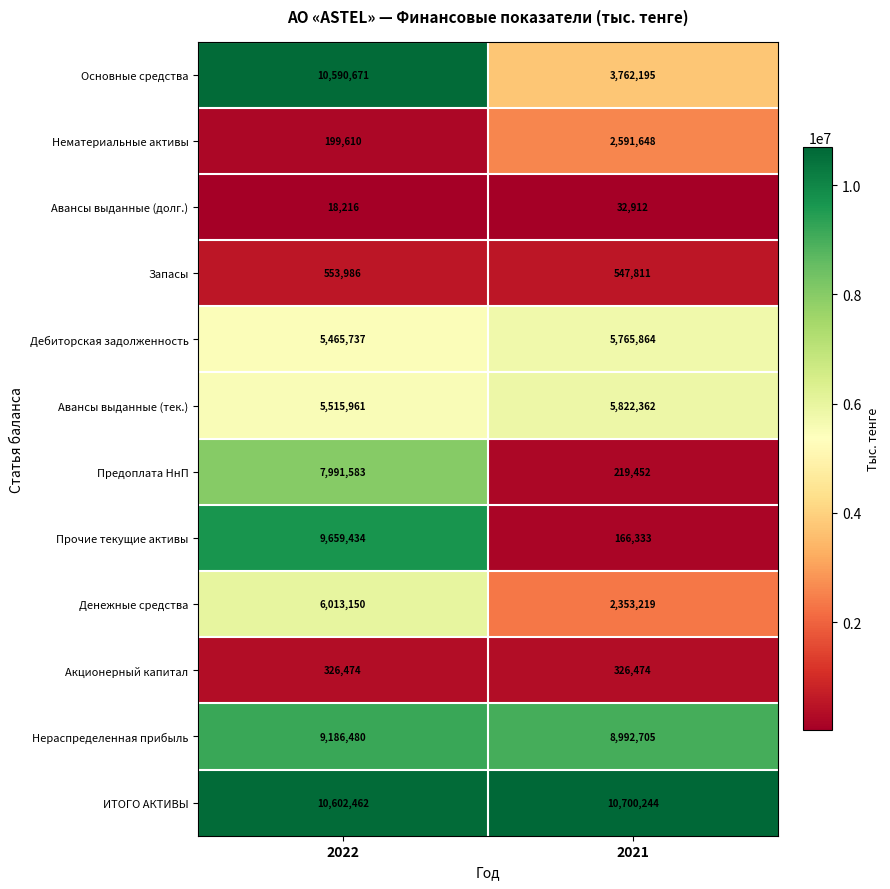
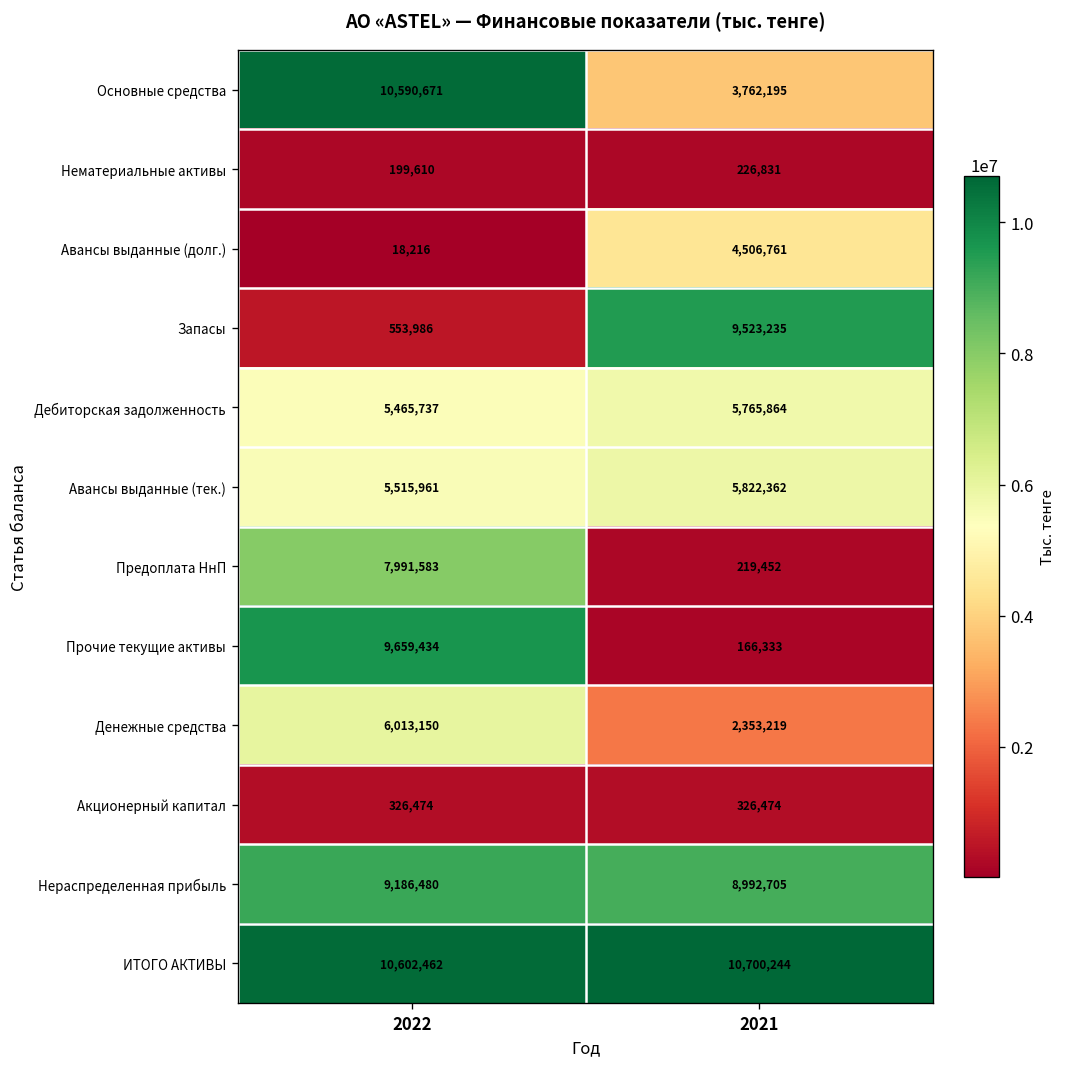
Нематериальные активы, 2021: 2,591,648 -> 226,831
Авансы выданные (долг.), 2021: 32,912 -> 4,506,761
Запасы, 2021: 547,811 -> 9,523,235
